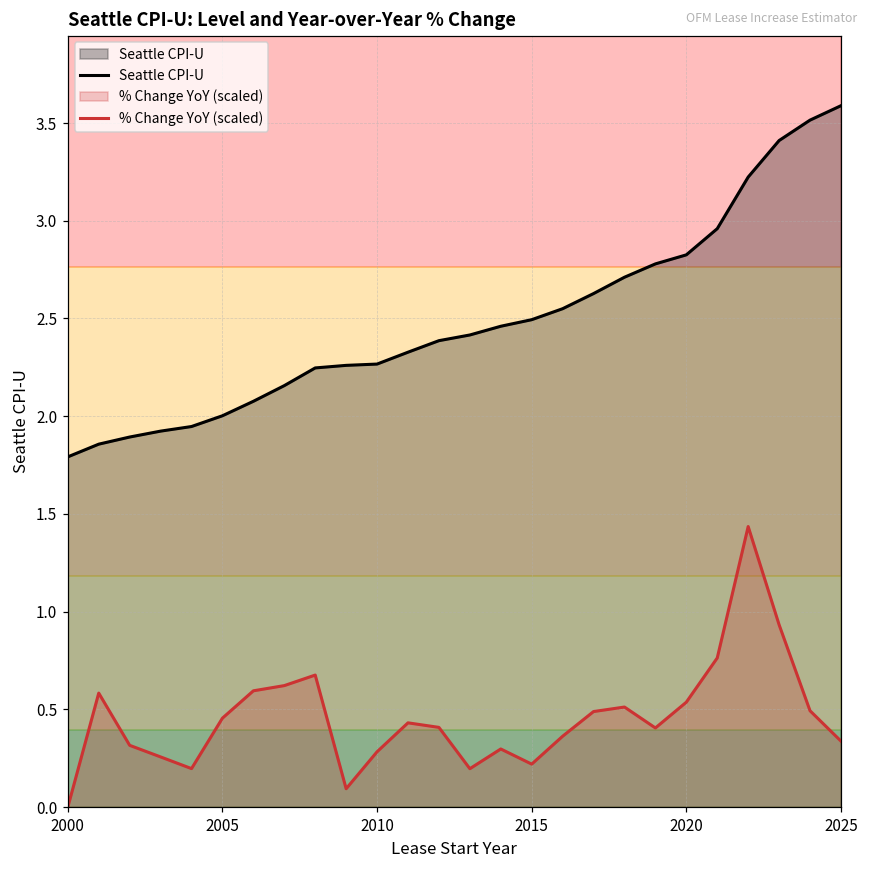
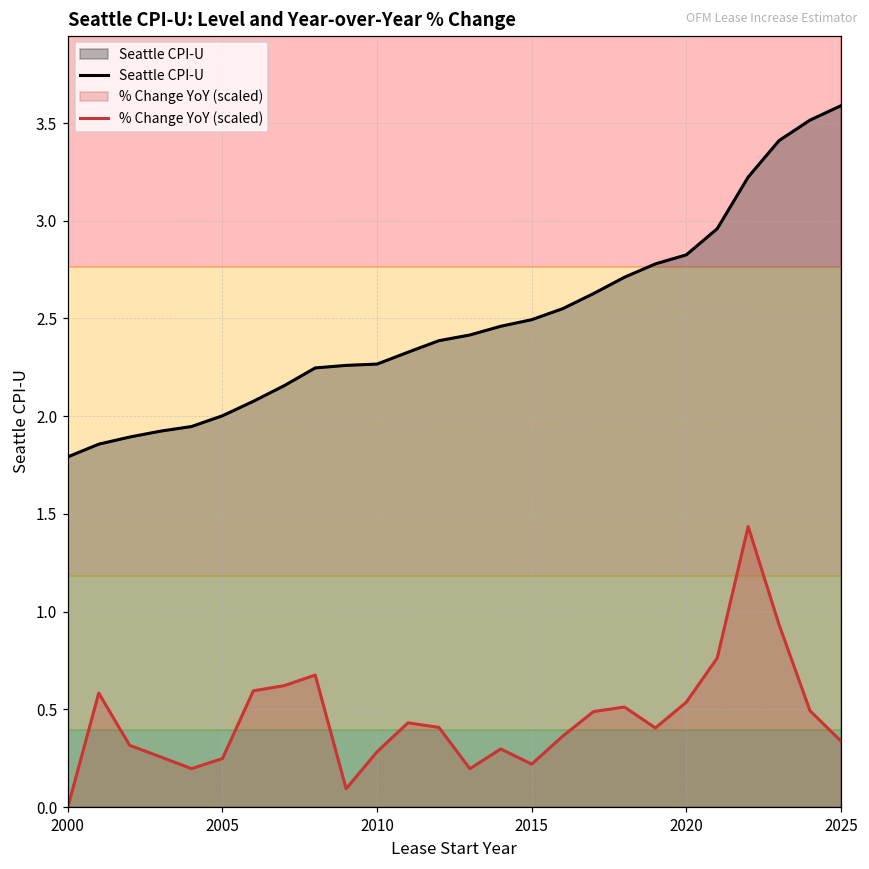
% Change YoY (scaled), 2005: 0.46 -> 0.25
